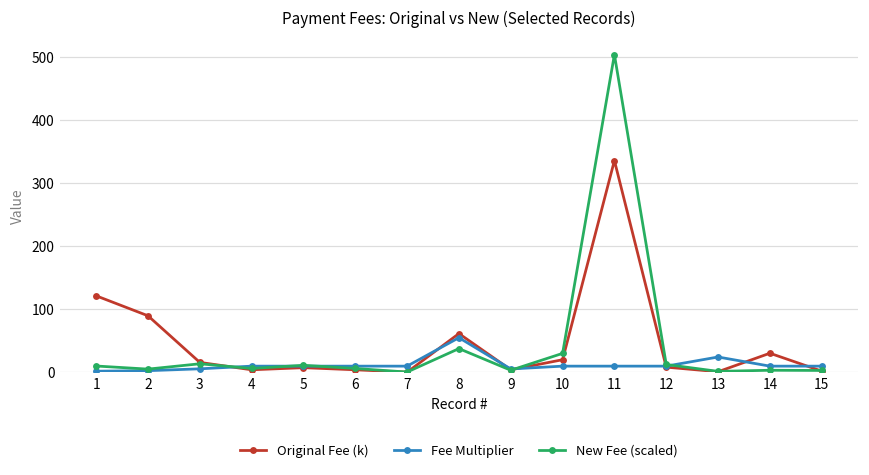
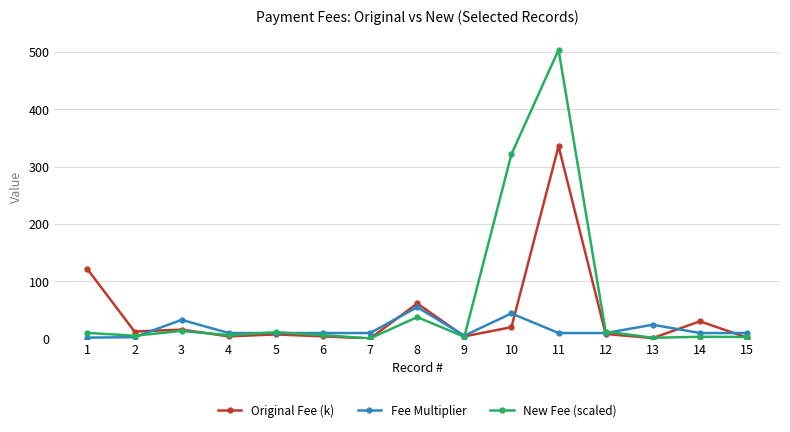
Original Fee (k), 2: 90 -> 10
Fee Multiplier, 3: 10 -> 30
Fee Multiplier, 10: 10 -> 40
New Fee (scaled), 10: 30 -> 320
